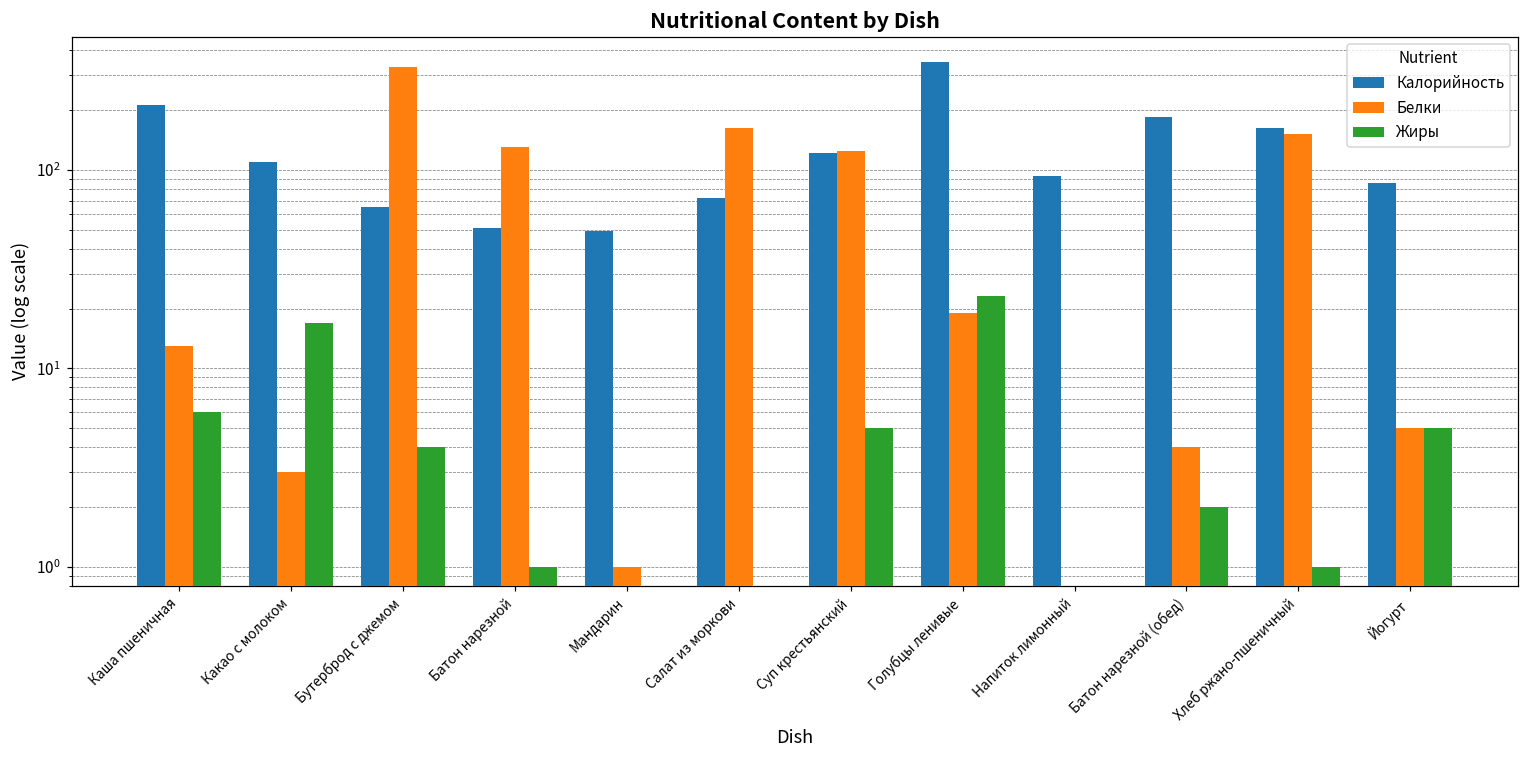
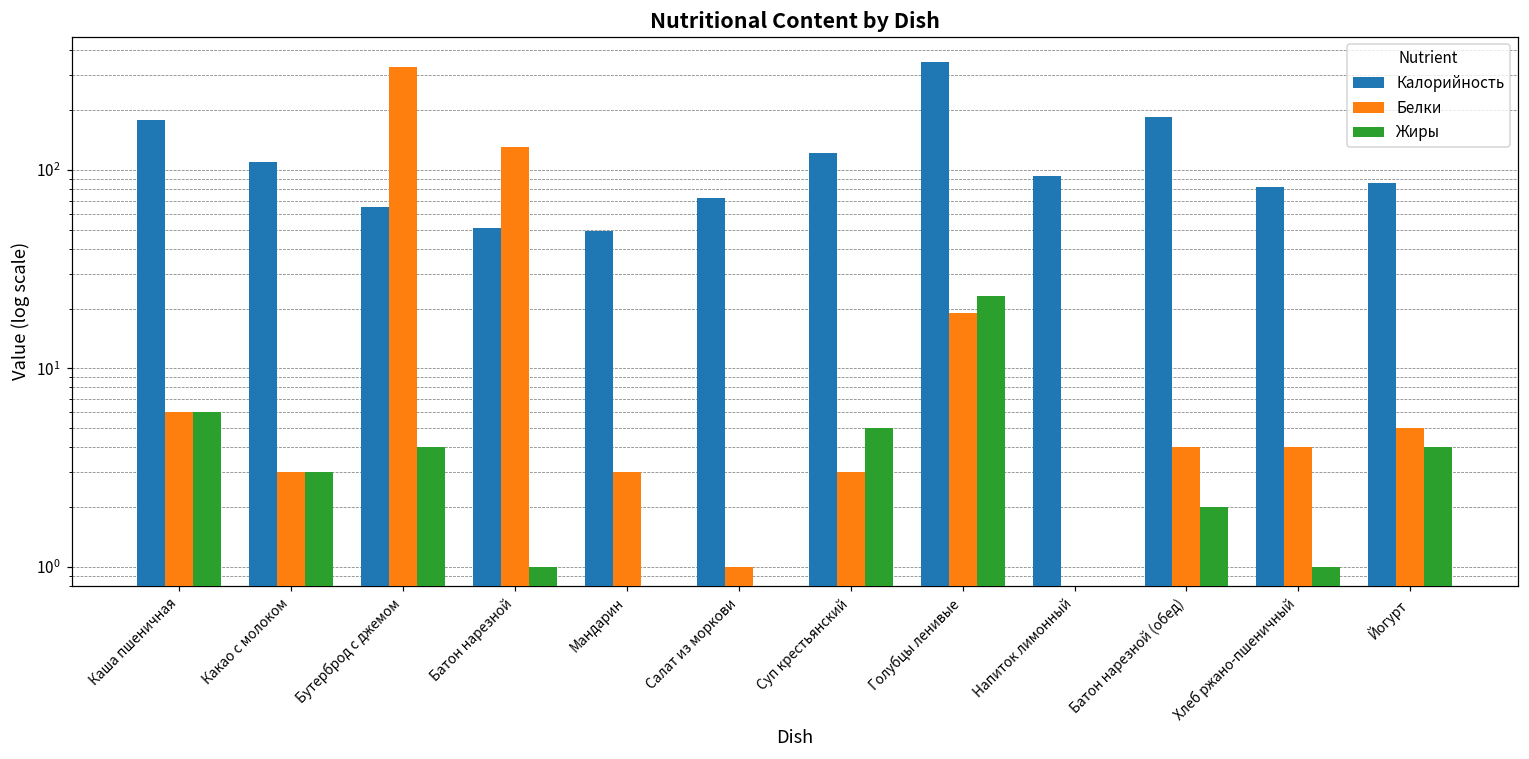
Калорийность, Каша пшеничная: 210 -> 180
Белки, Каша пшеничная: 13 -> 6
Жиры, Какао с молоком: 17 -> 3
Белки, Мандарин: 1 -> 3
Белки, Салат из моркови: 160 -> 1
Белки, Суп крестьянский: 120 -> 3
Калорийность, Хлеб ржано-пшеничный: 160 -> 80
Белки, Хлеб ржано-пшеничный: 150 -> 4
Жиры, Йогурт: 5 -> 4
